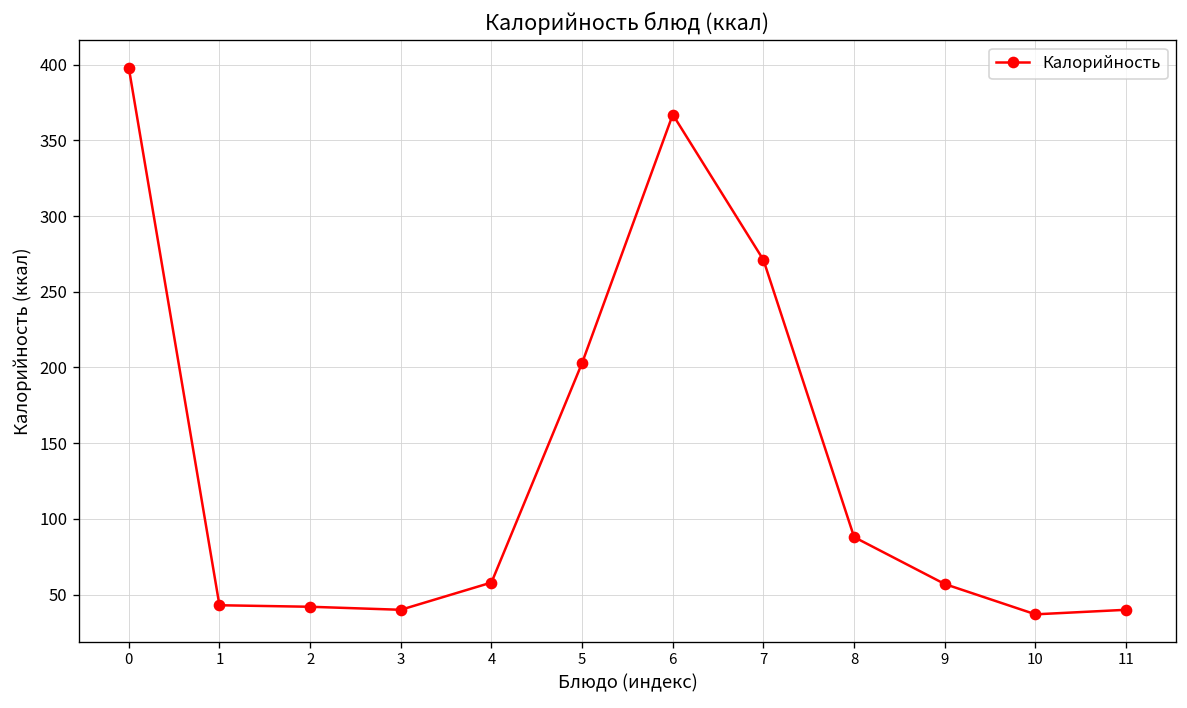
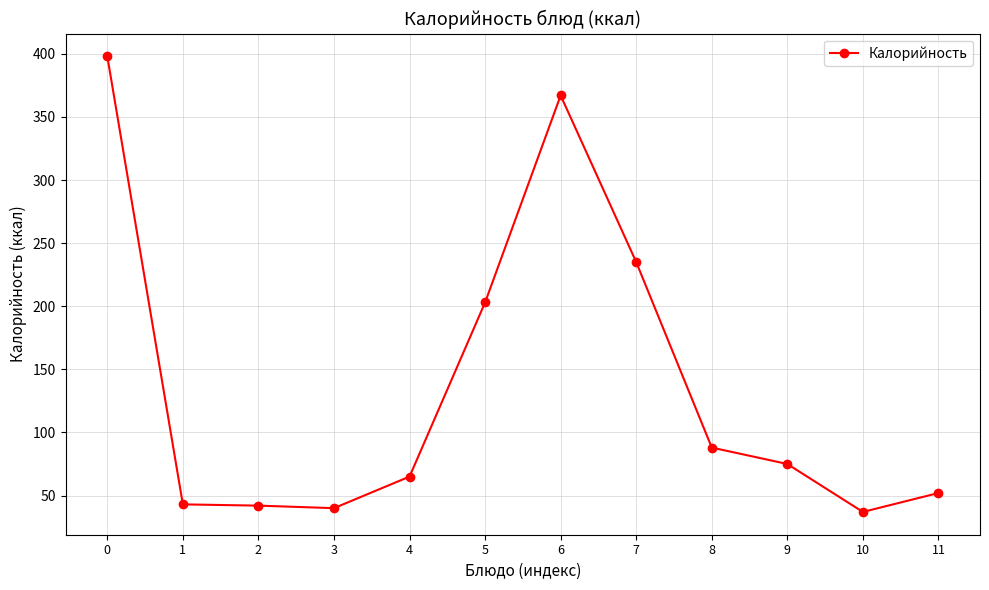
4: 58 -> 65
7: 271 -> 235
9: 57 -> 75
11: 40 -> 52
